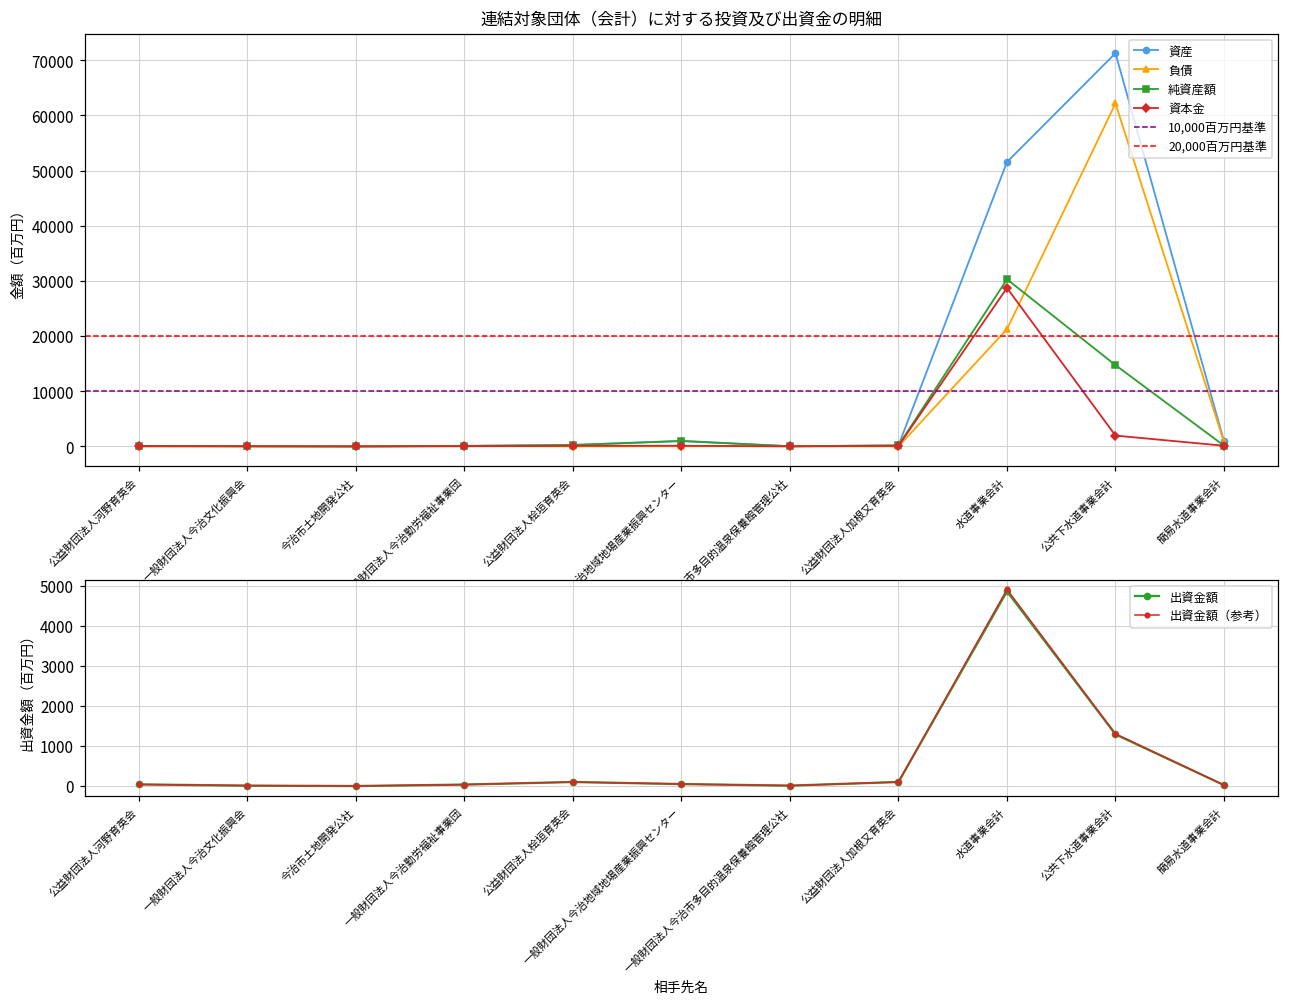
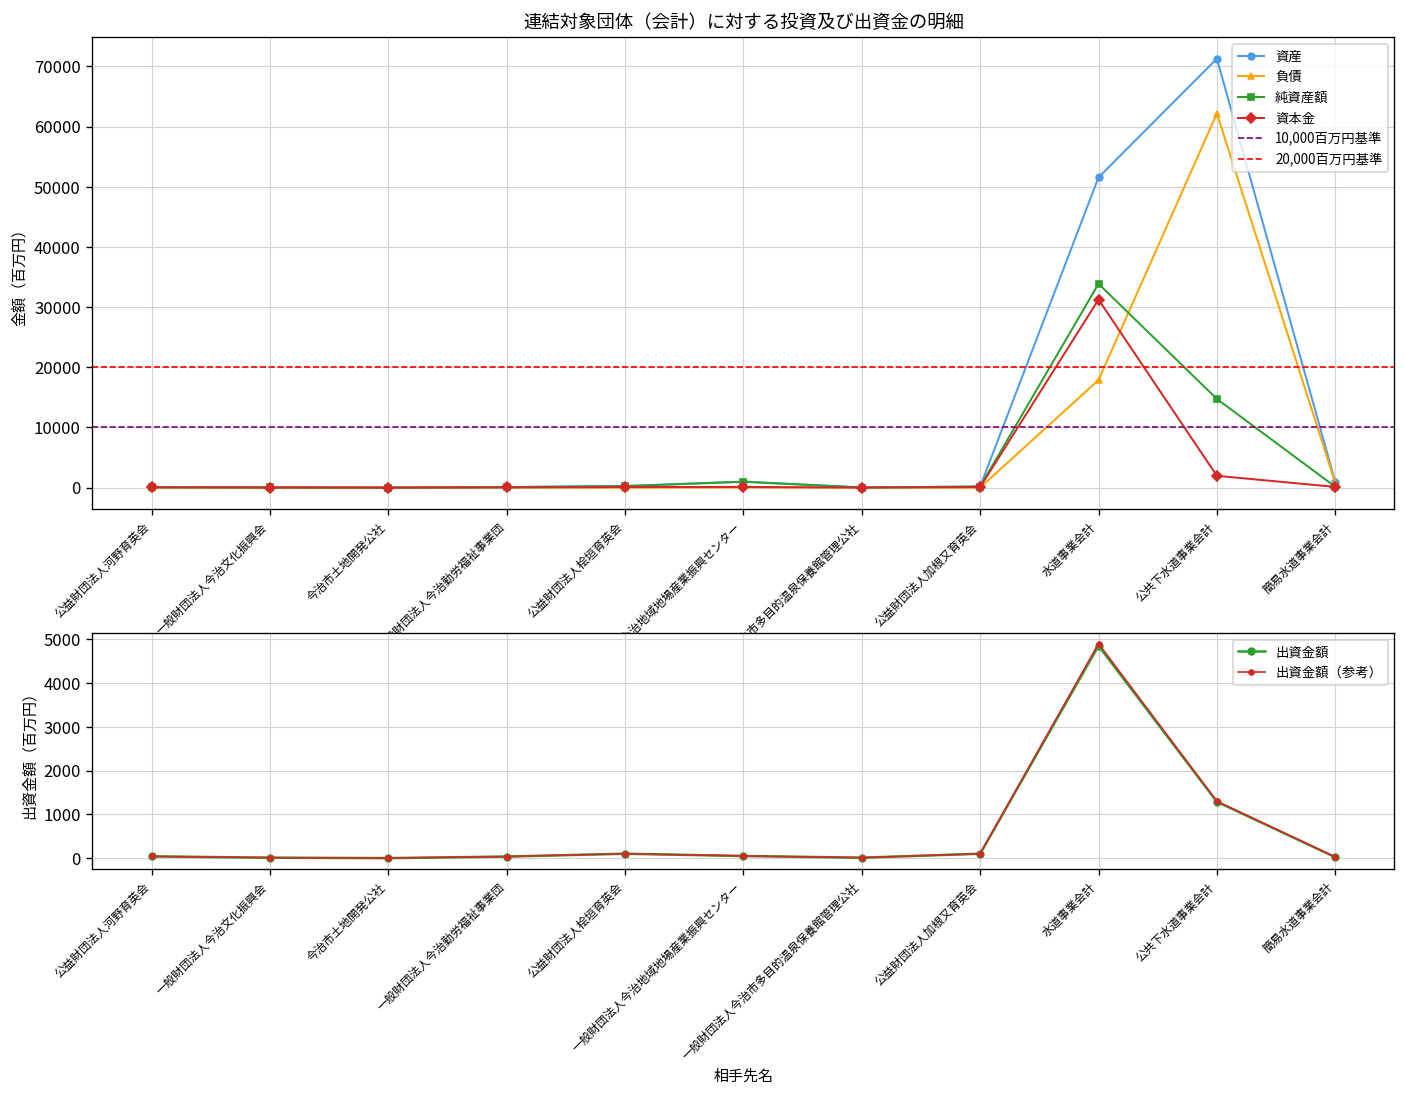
連結対象団体（会計）に対する投資及び出資金の明細, 負債, 水道事業会計: 21000 -> 18000
連結対象団体（会計）に対する投資及び出資金の明細, 純資産額, 水道事業会計: 30000 -> 34000
連結対象団体（会計）に対する投資及び出資金の明細, 資本金, 水道事業会計: 29000 -> 31000
